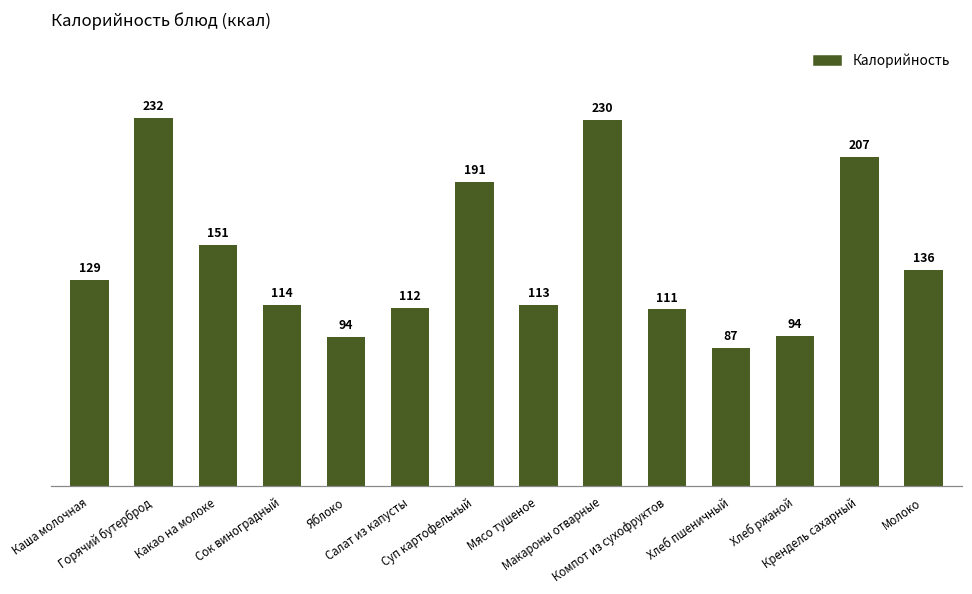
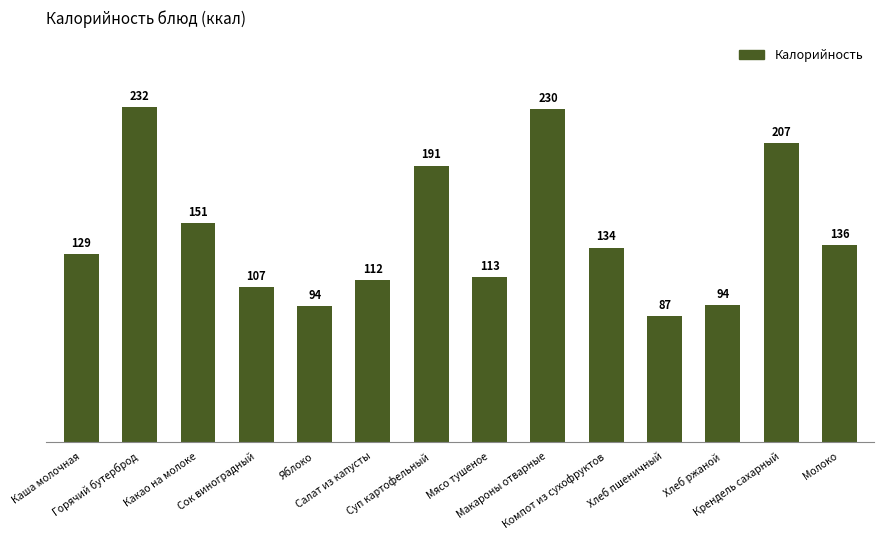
Сок виноградный: 114 -> 107
Компот из сухофруктов: 111 -> 134
